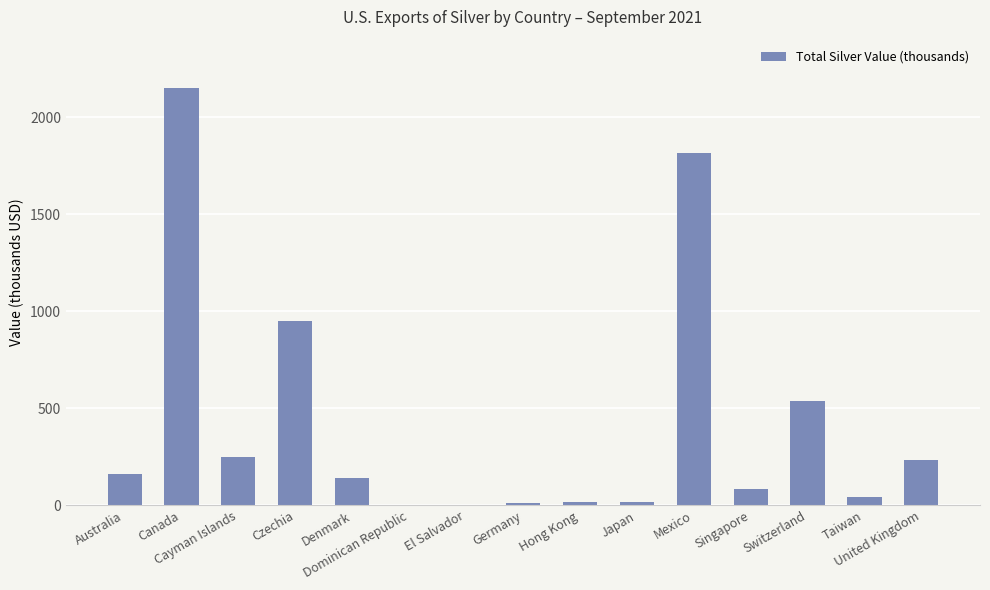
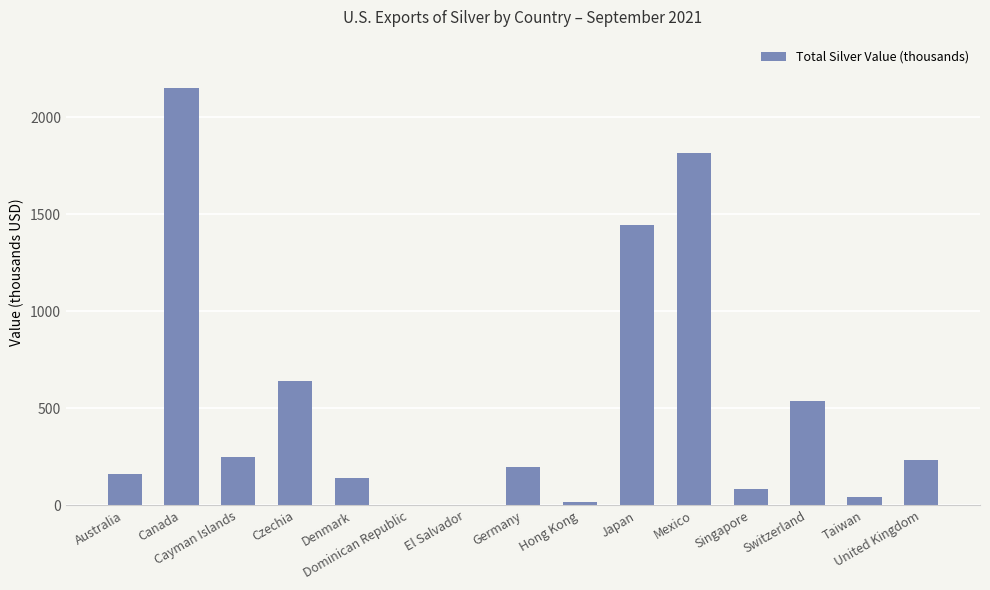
Czechia: 950 -> 640
Germany: 10 -> 200
Japan: 20 -> 1450
